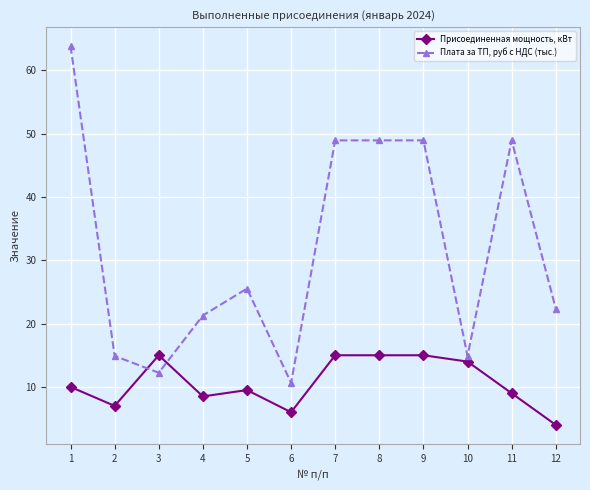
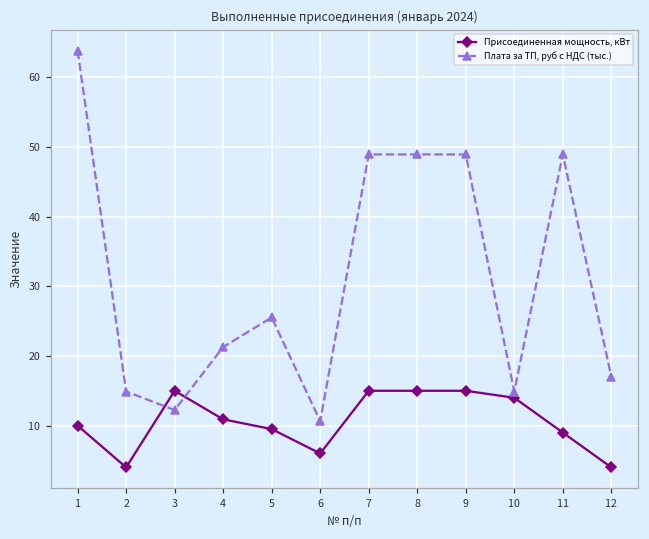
Присоединенная мощность, кВт, 2: 7 -> 4
Присоединенная мощность, кВт, 4: 9 -> 11
Плата за ТП, руб с НДС (тыс.), 12: 22 -> 17
